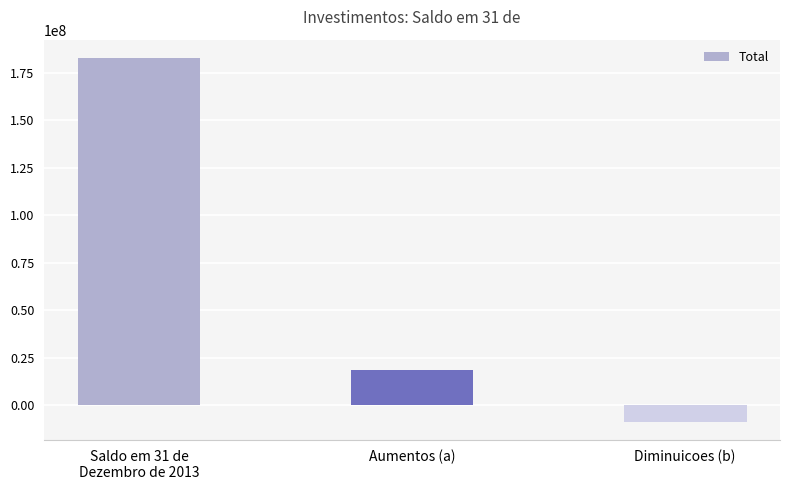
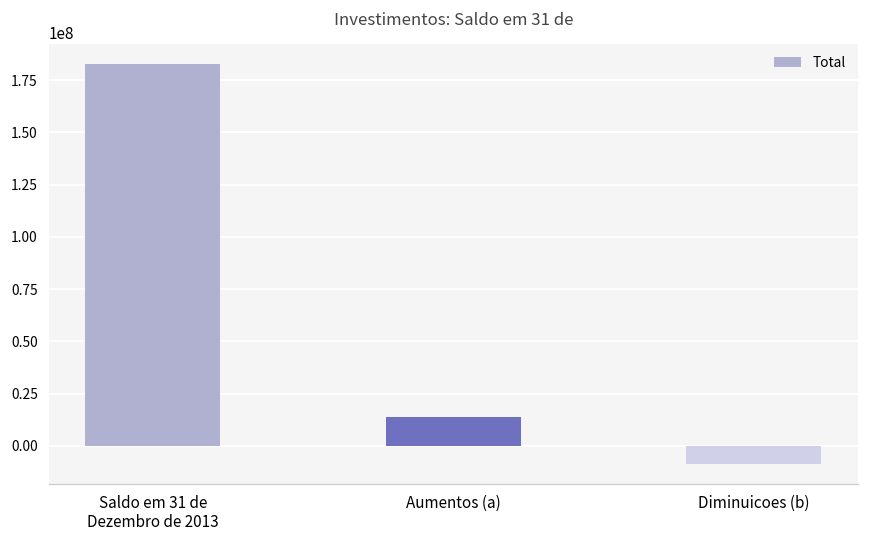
Aumentos (a): 18000000 -> 14000000
